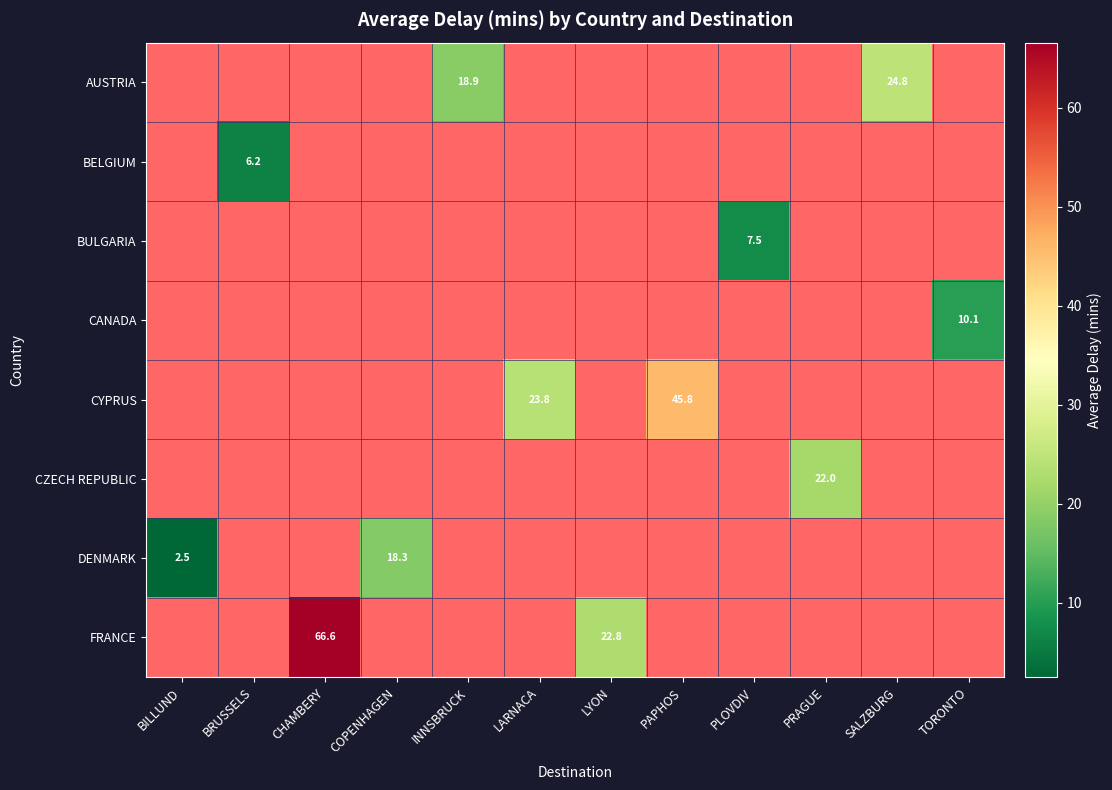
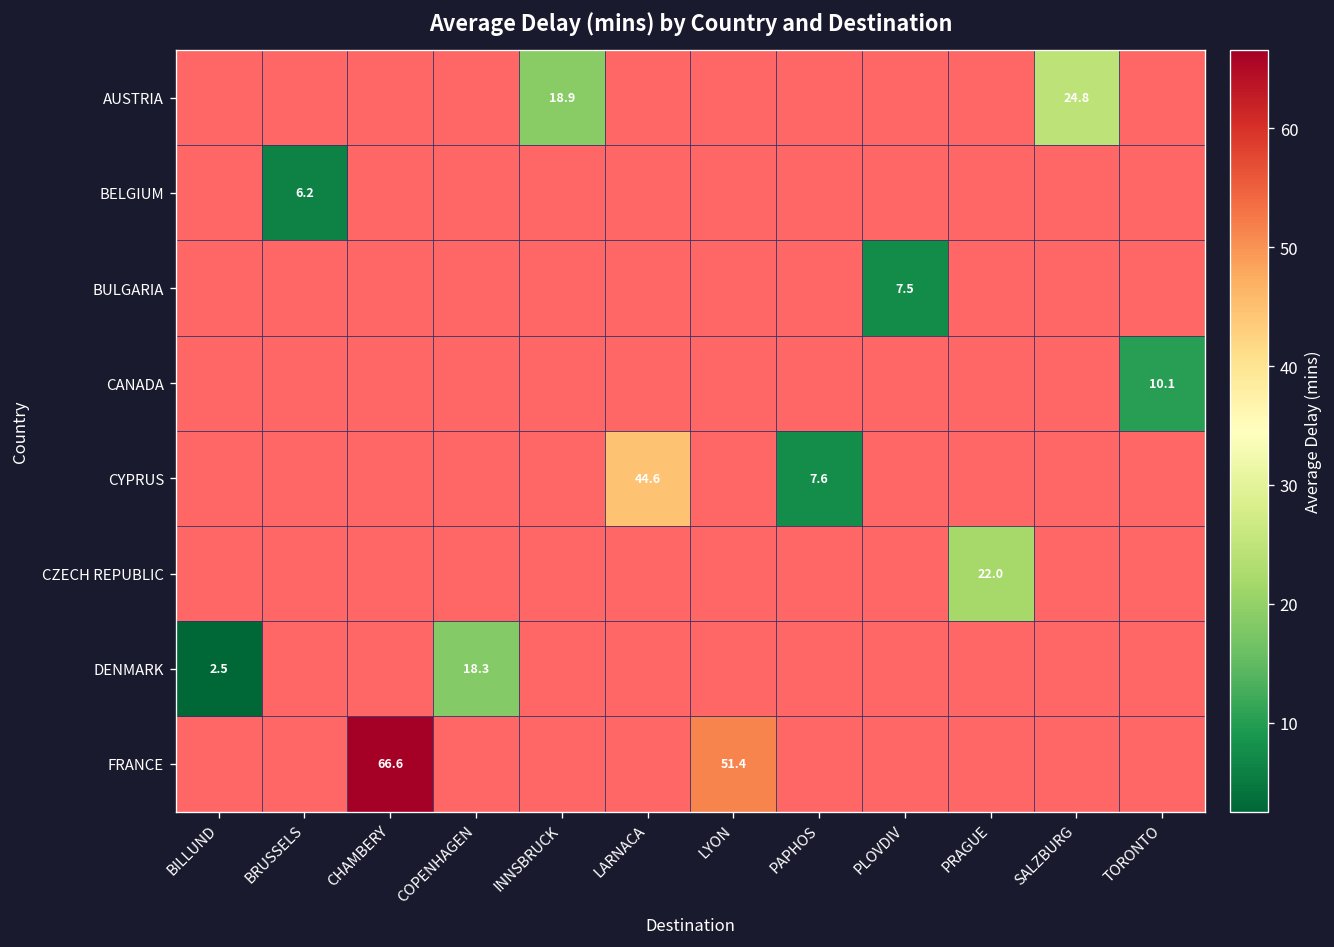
CYPRUS, LARNACA: 23.8 -> 44.6
CYPRUS, PAPHOS: 45.8 -> 7.6
FRANCE, LYON: 22.8 -> 51.4
